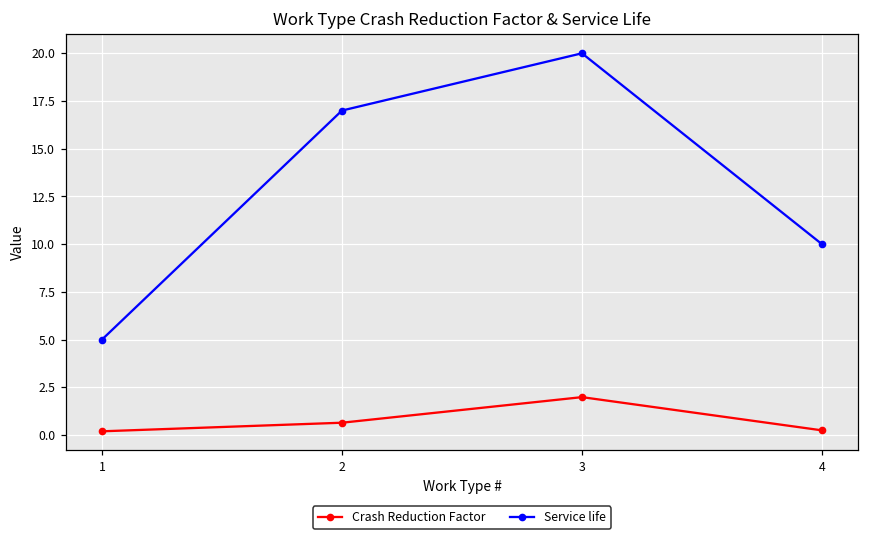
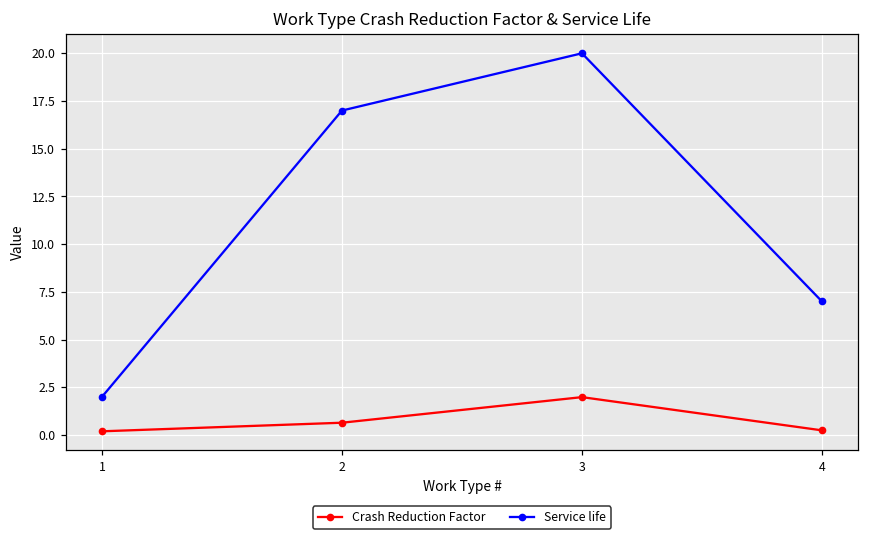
Service life, 1: 5 -> 2
Service life, 4: 10 -> 7
